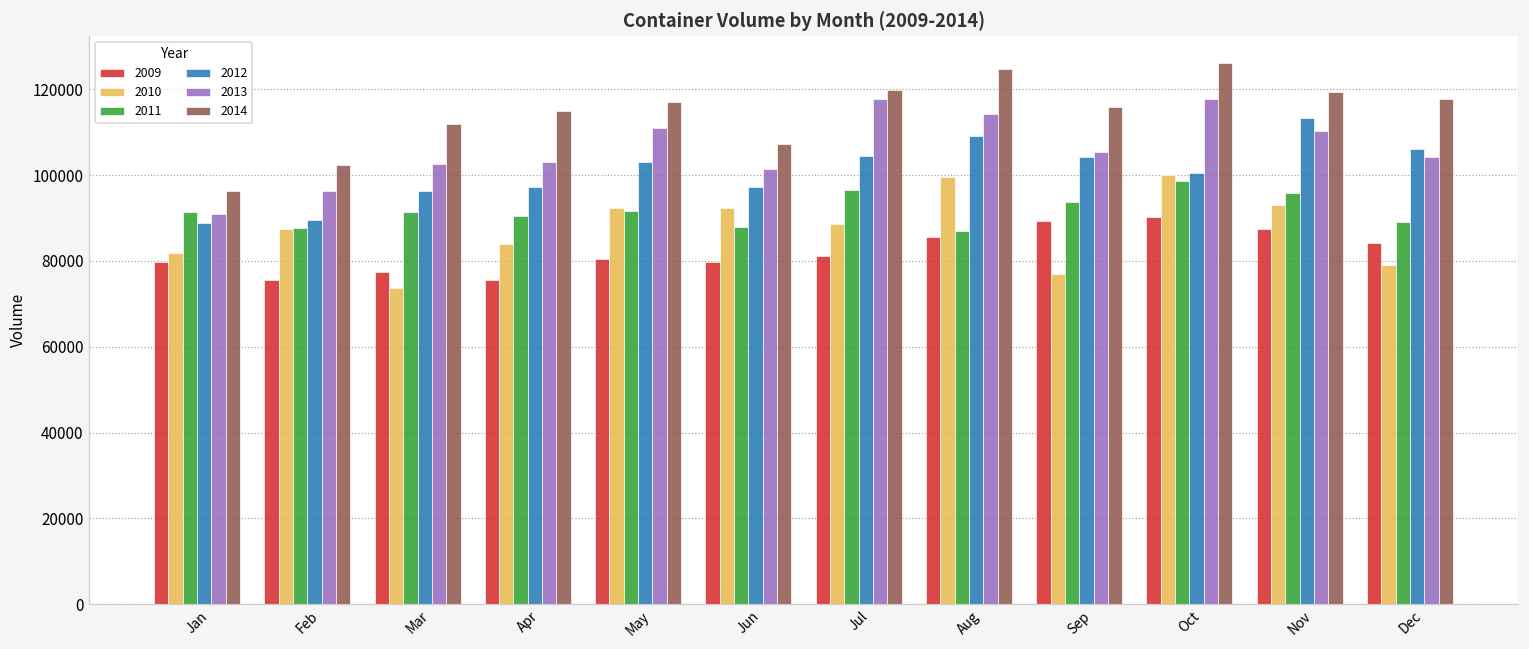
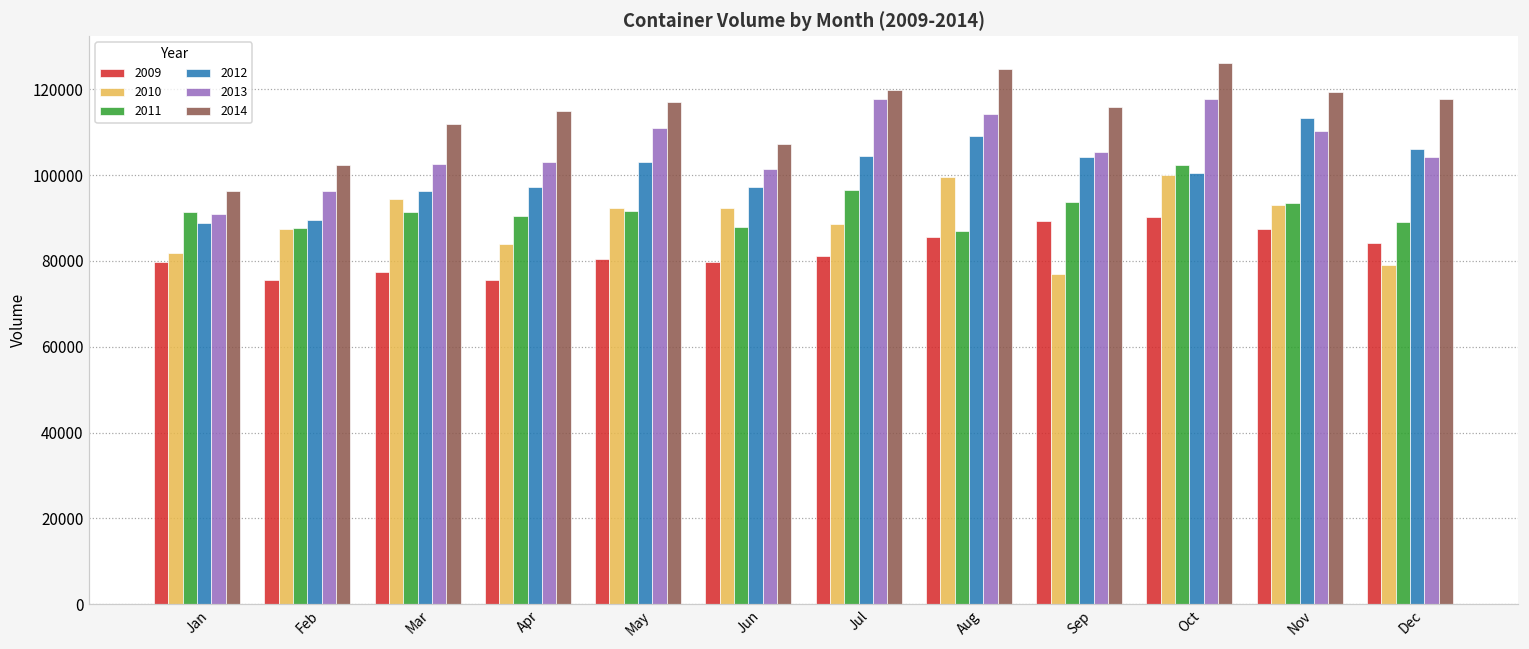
2010, Mar: 74000 -> 95000
2011, Oct: 99000 -> 102000
2011, Nov: 96000 -> 94000
